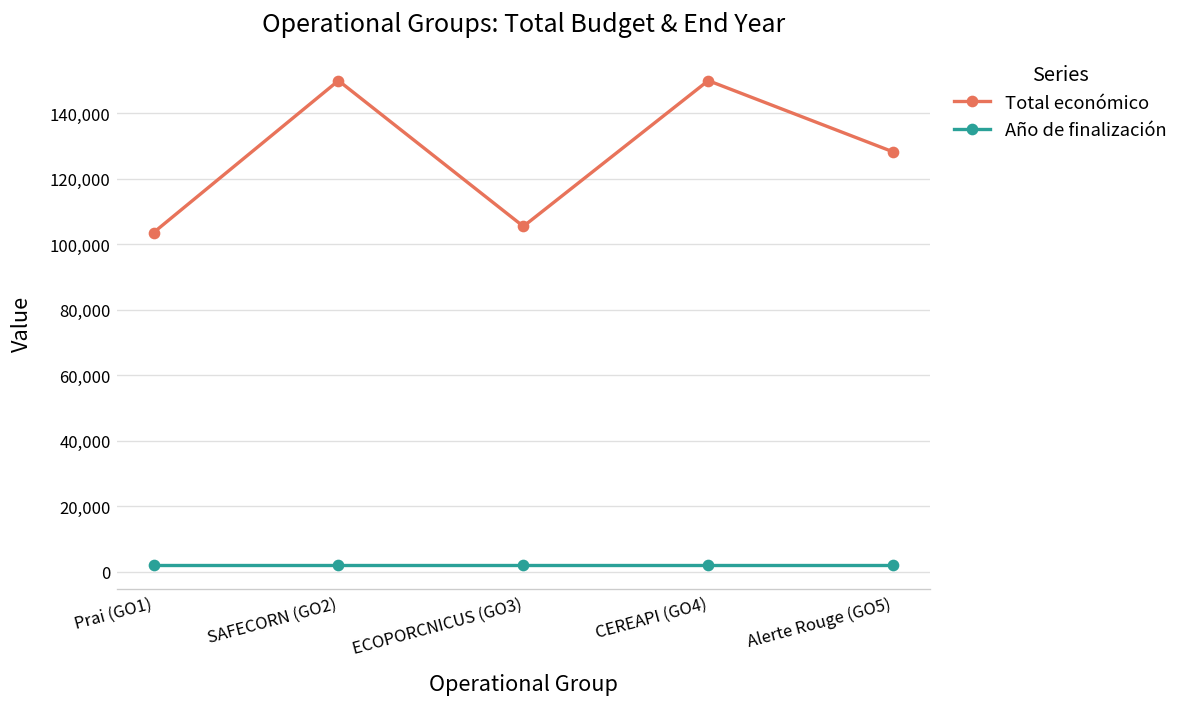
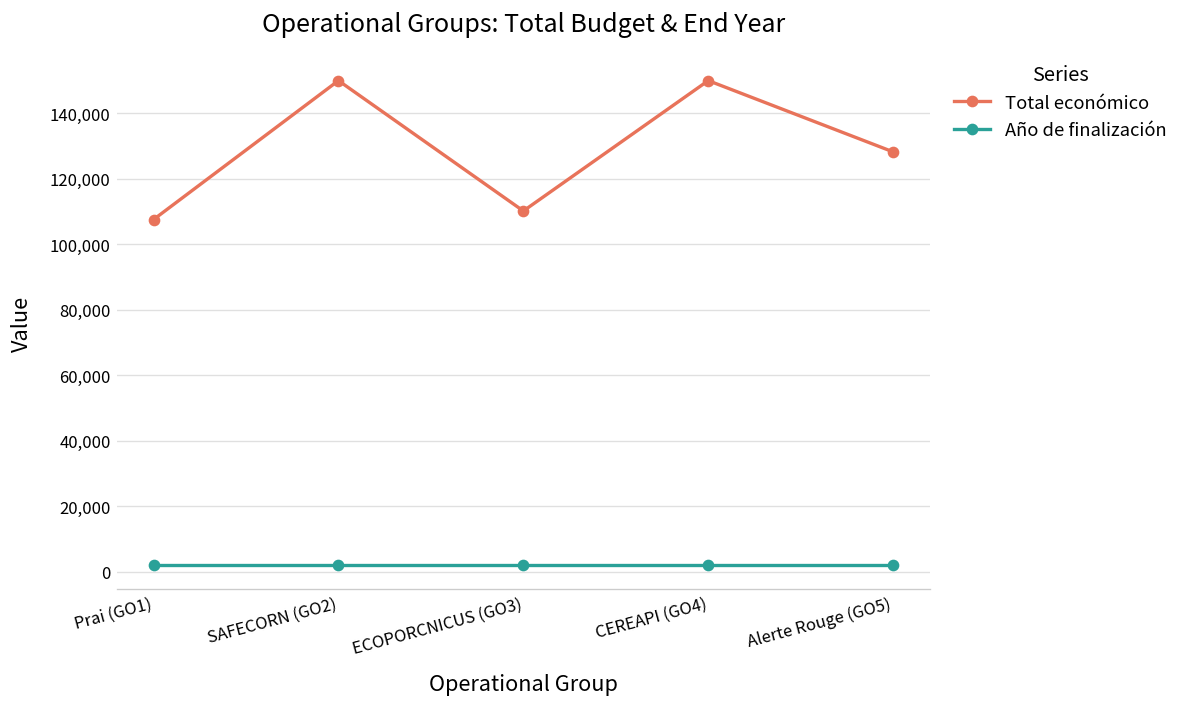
Total económico, Prai (GO1): 104,000 -> 108,000
Total económico, ECOPORCNICUS (GO3): 105,000 -> 110,000
